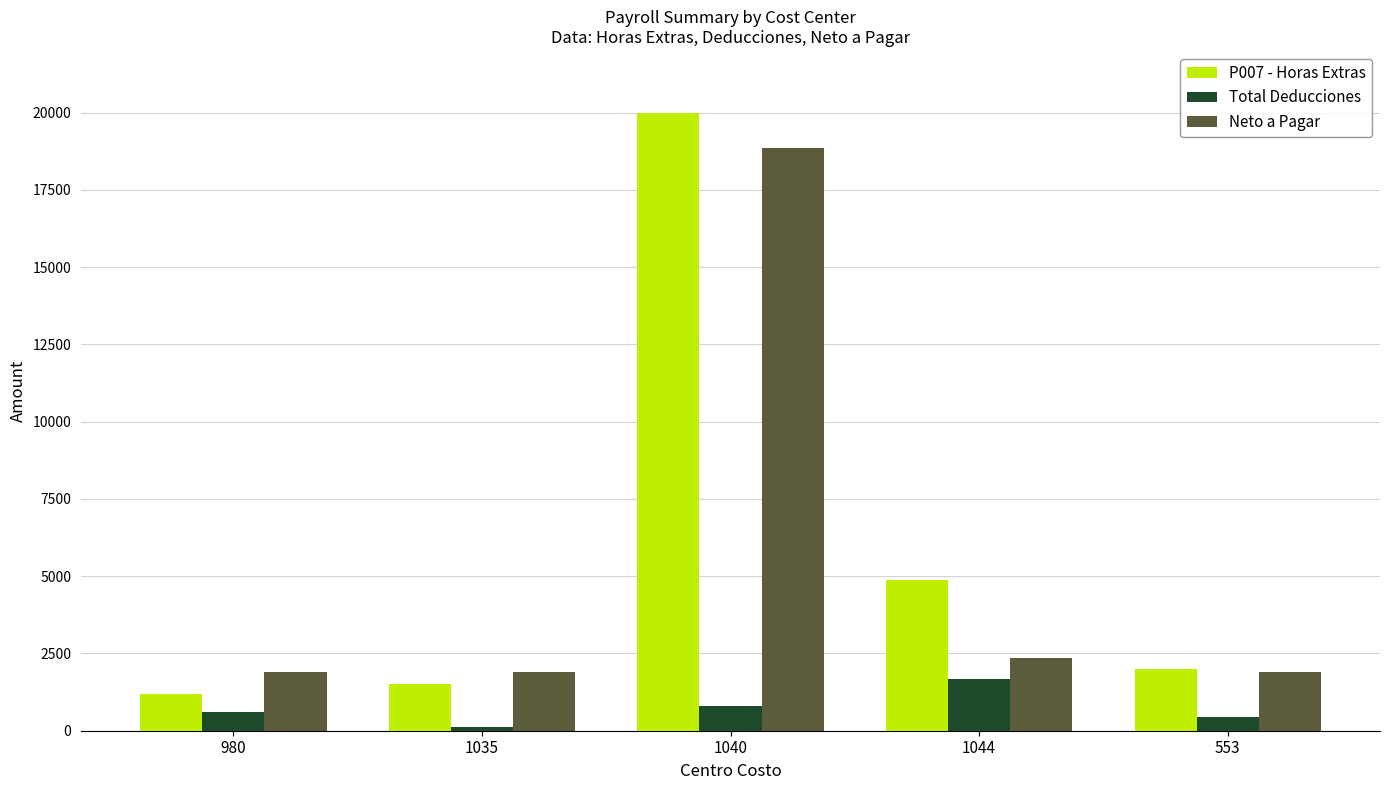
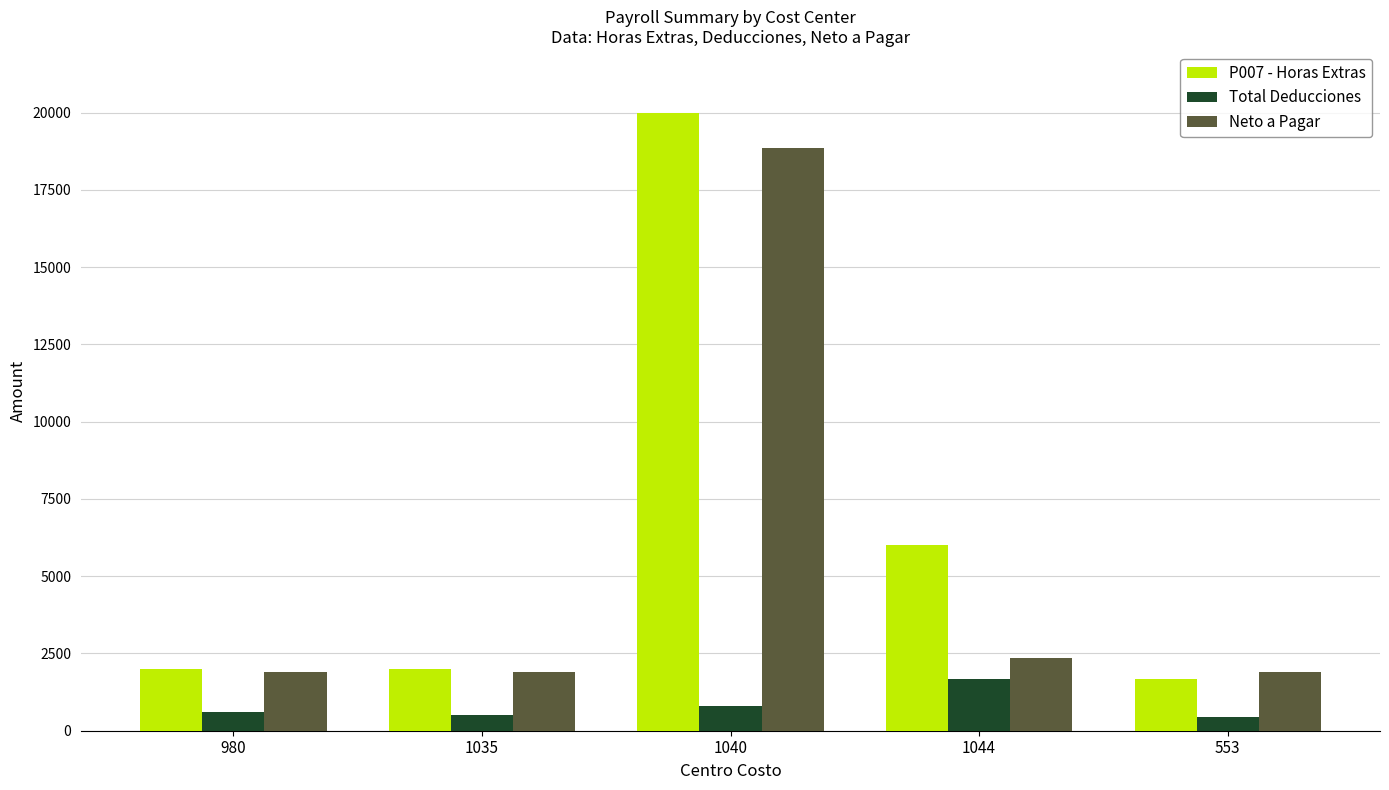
P007 - Horas Extras, 980: 1200 -> 2000
P007 - Horas Extras, 1035: 1500 -> 2000
Total Deducciones, 1035: 100 -> 500
P007 - Horas Extras, 1044: 4900 -> 6000
P007 - Horas Extras, 553: 2000 -> 1700
